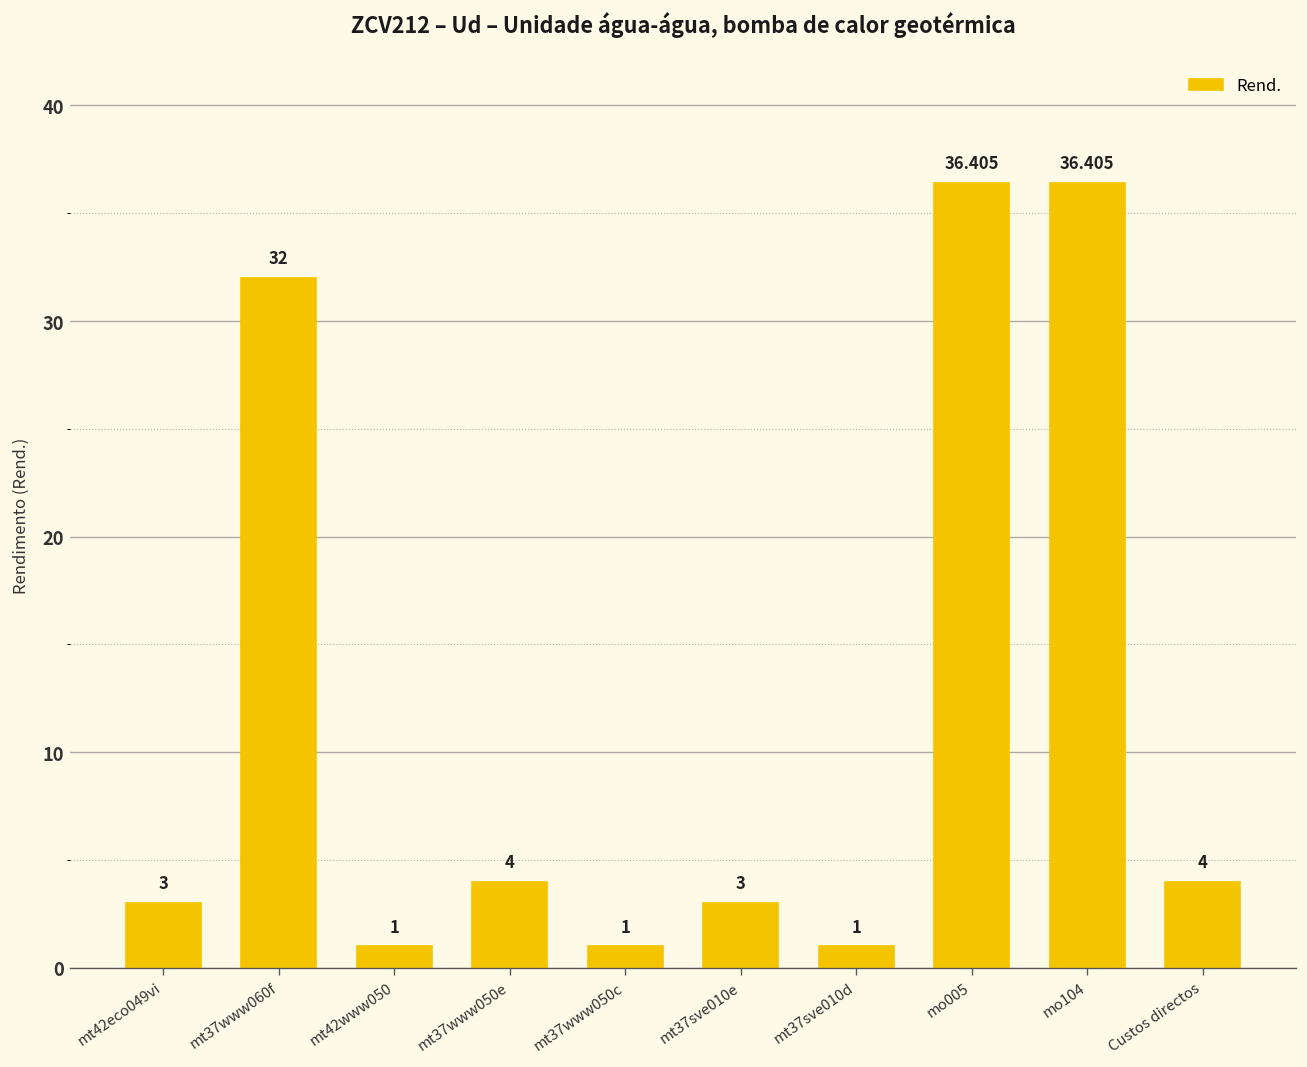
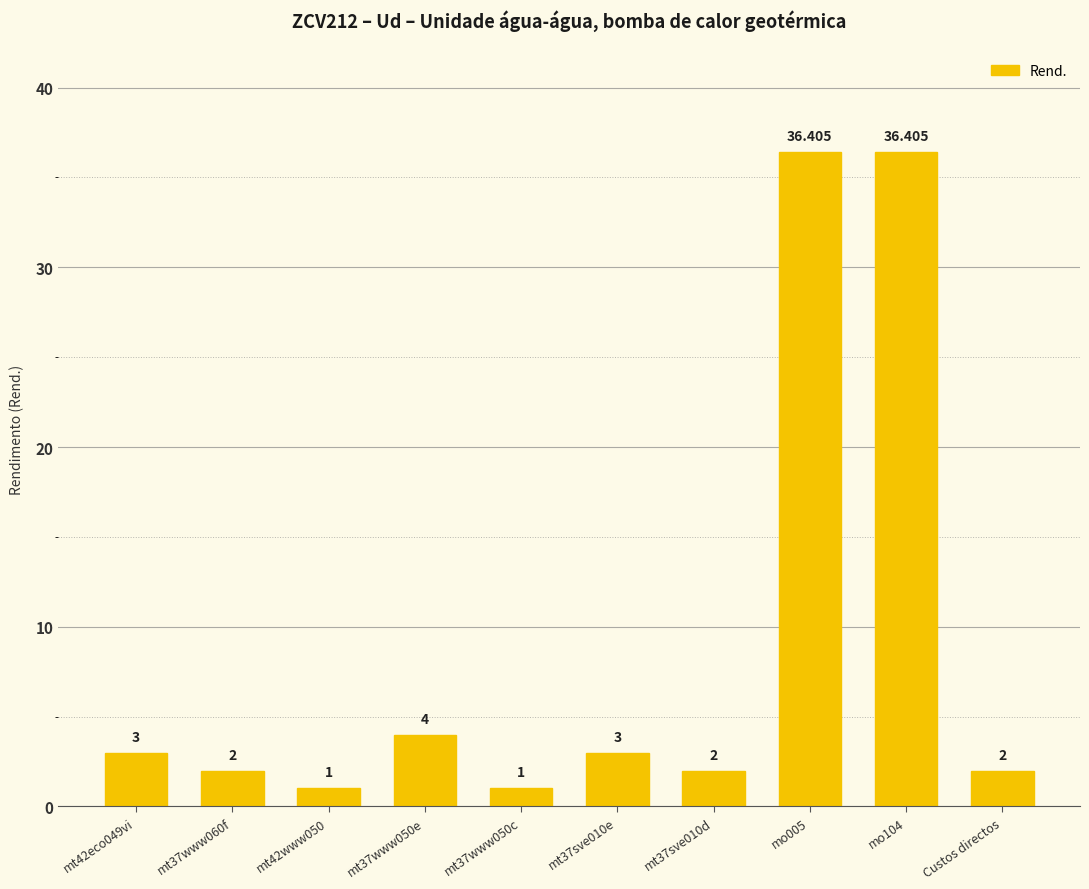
mt37www060f: 32 -> 2
mt37sve010d: 1 -> 2
Custos directos: 4 -> 2
